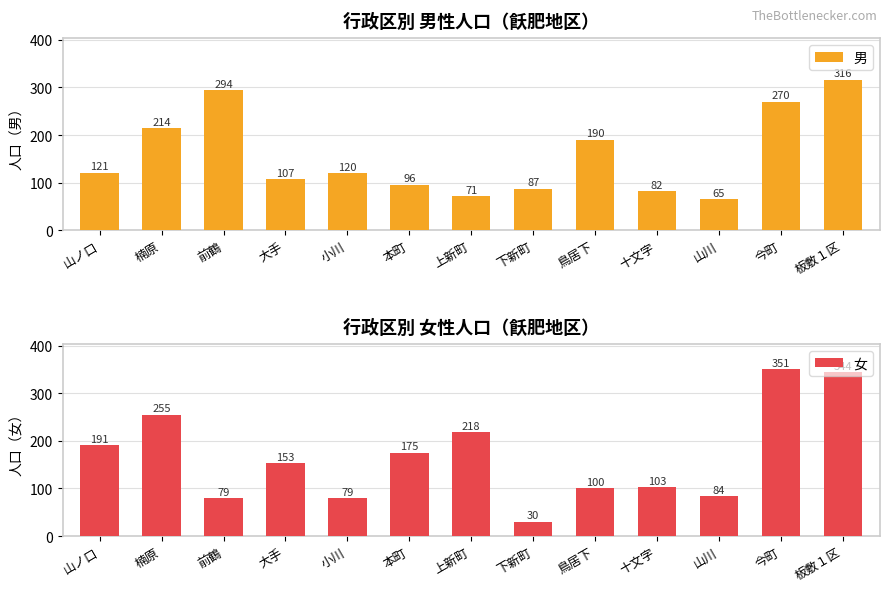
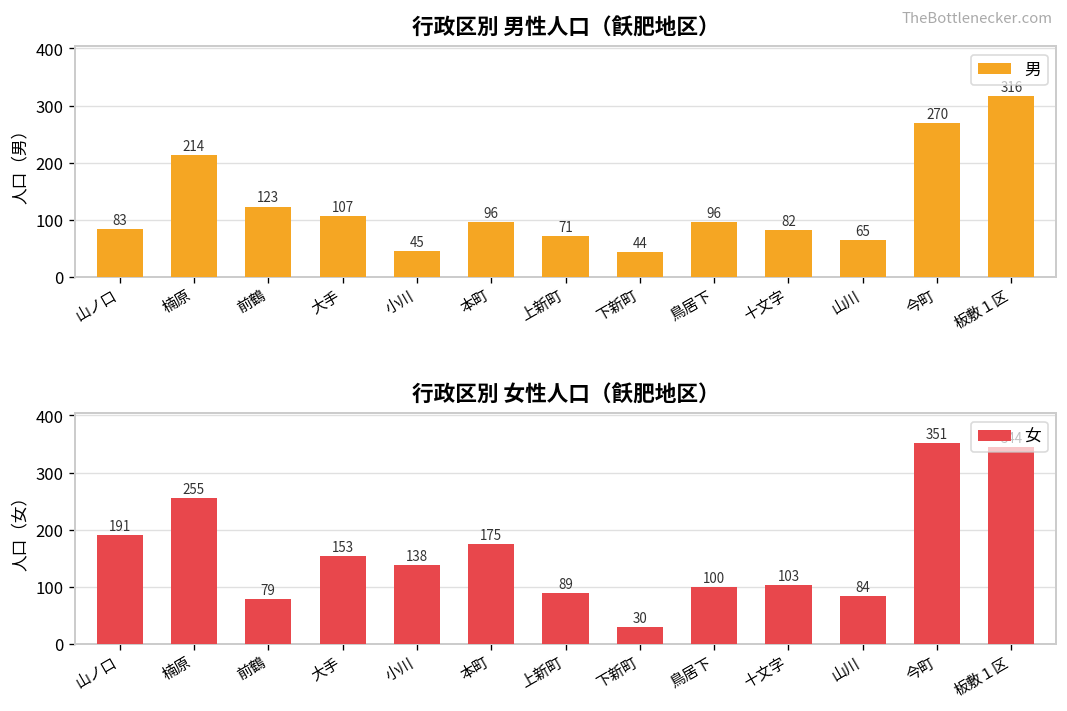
行政区別 男性人口（飫肥地区）, 山ノ口: 121 -> 83
行政区別 男性人口（飫肥地区）, 前鶴: 294 -> 123
行政区別 男性人口（飫肥地区）, 小川: 120 -> 45
行政区別 男性人口（飫肥地区）, 下新町: 87 -> 44
行政区別 男性人口（飫肥地区）, 鳥居下: 190 -> 96
行政区別 女性人口（飫肥地区）, 小川: 79 -> 138
行政区別 女性人口（飫肥地区）, 上新町: 218 -> 89
